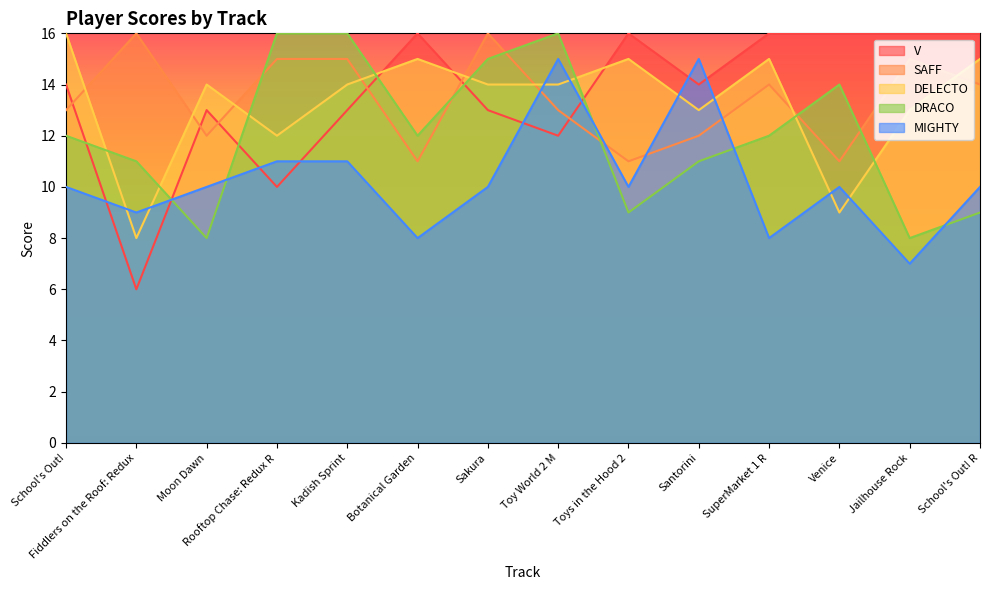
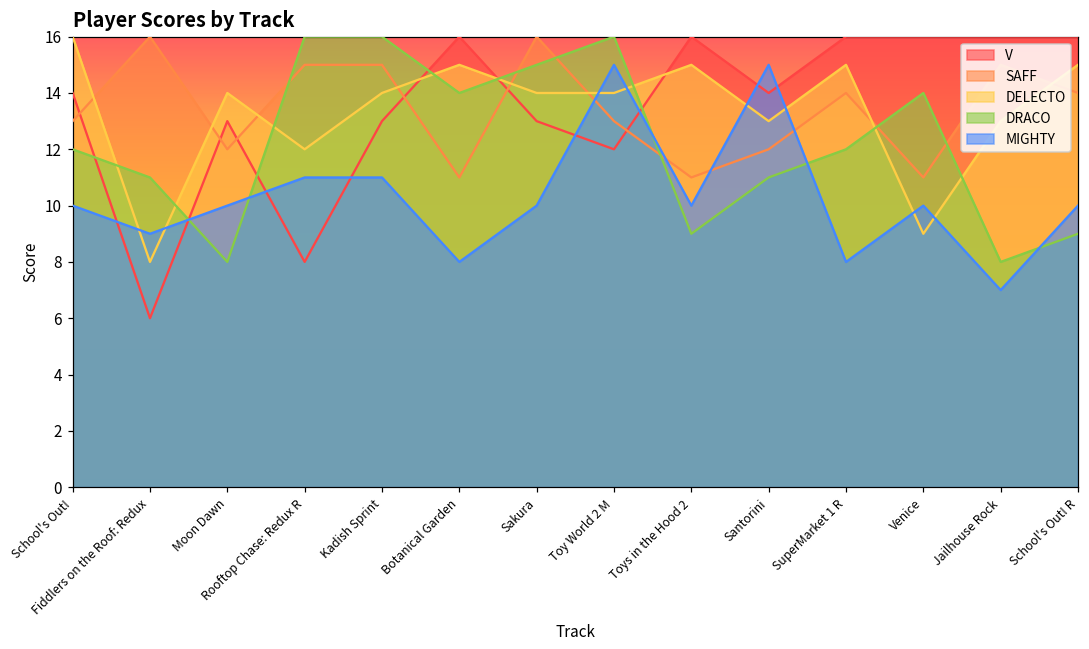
V, Rooftop Chase: Redux R: 10 -> 8
DRACO, Botanical Garden: 12 -> 14
